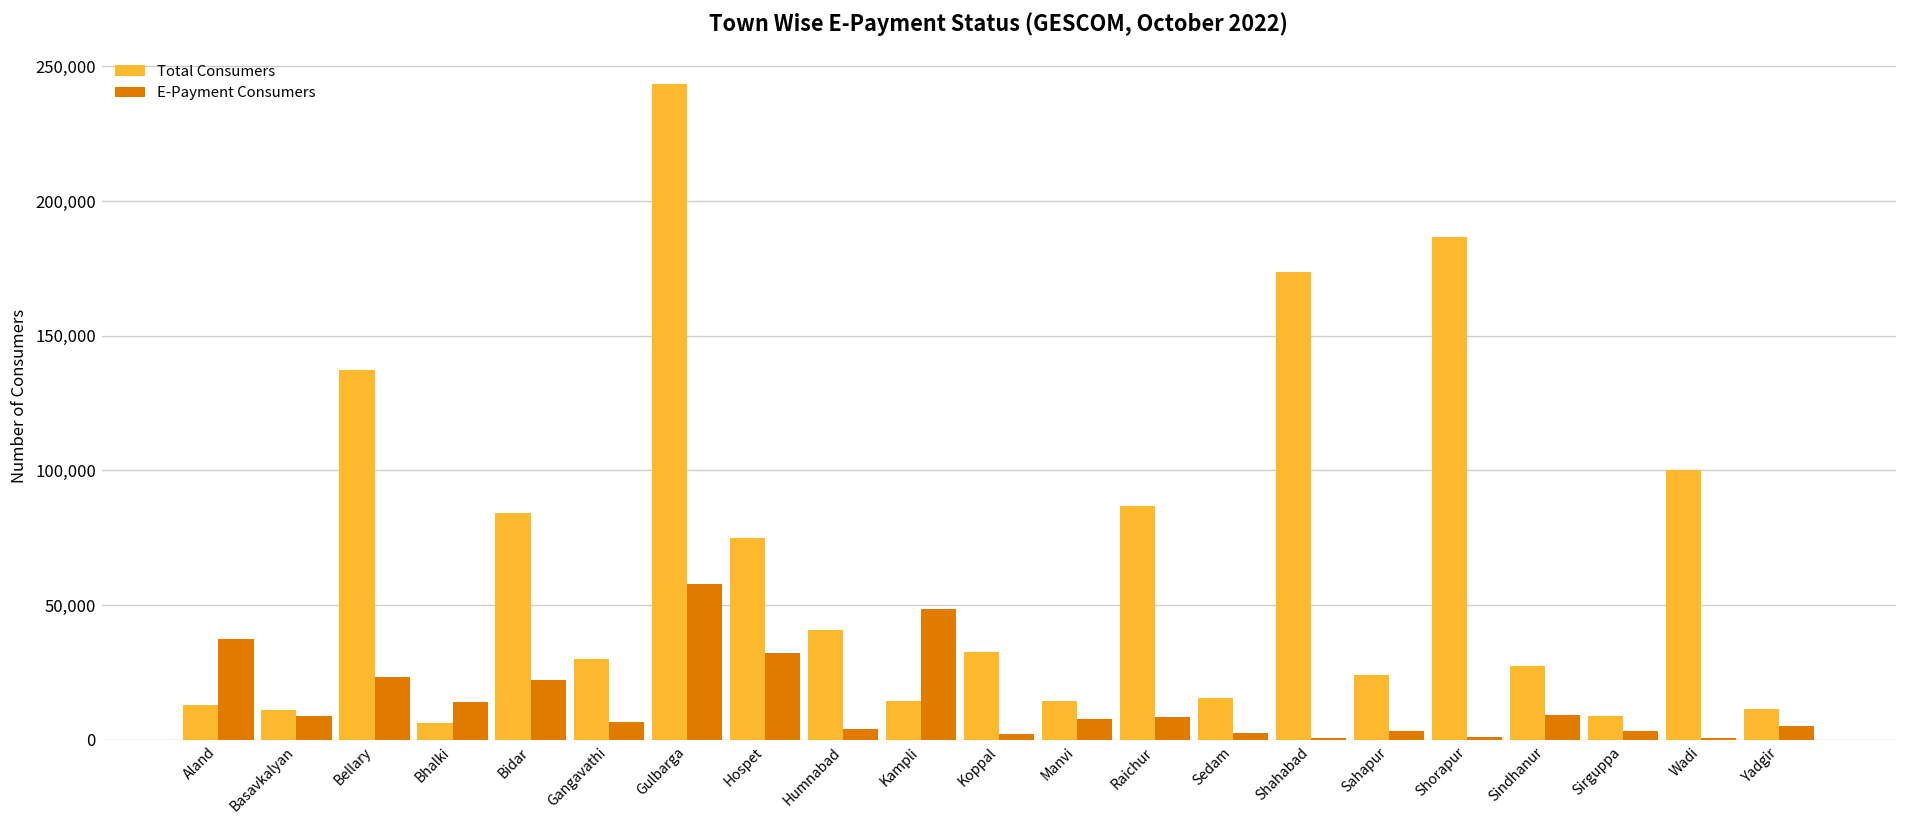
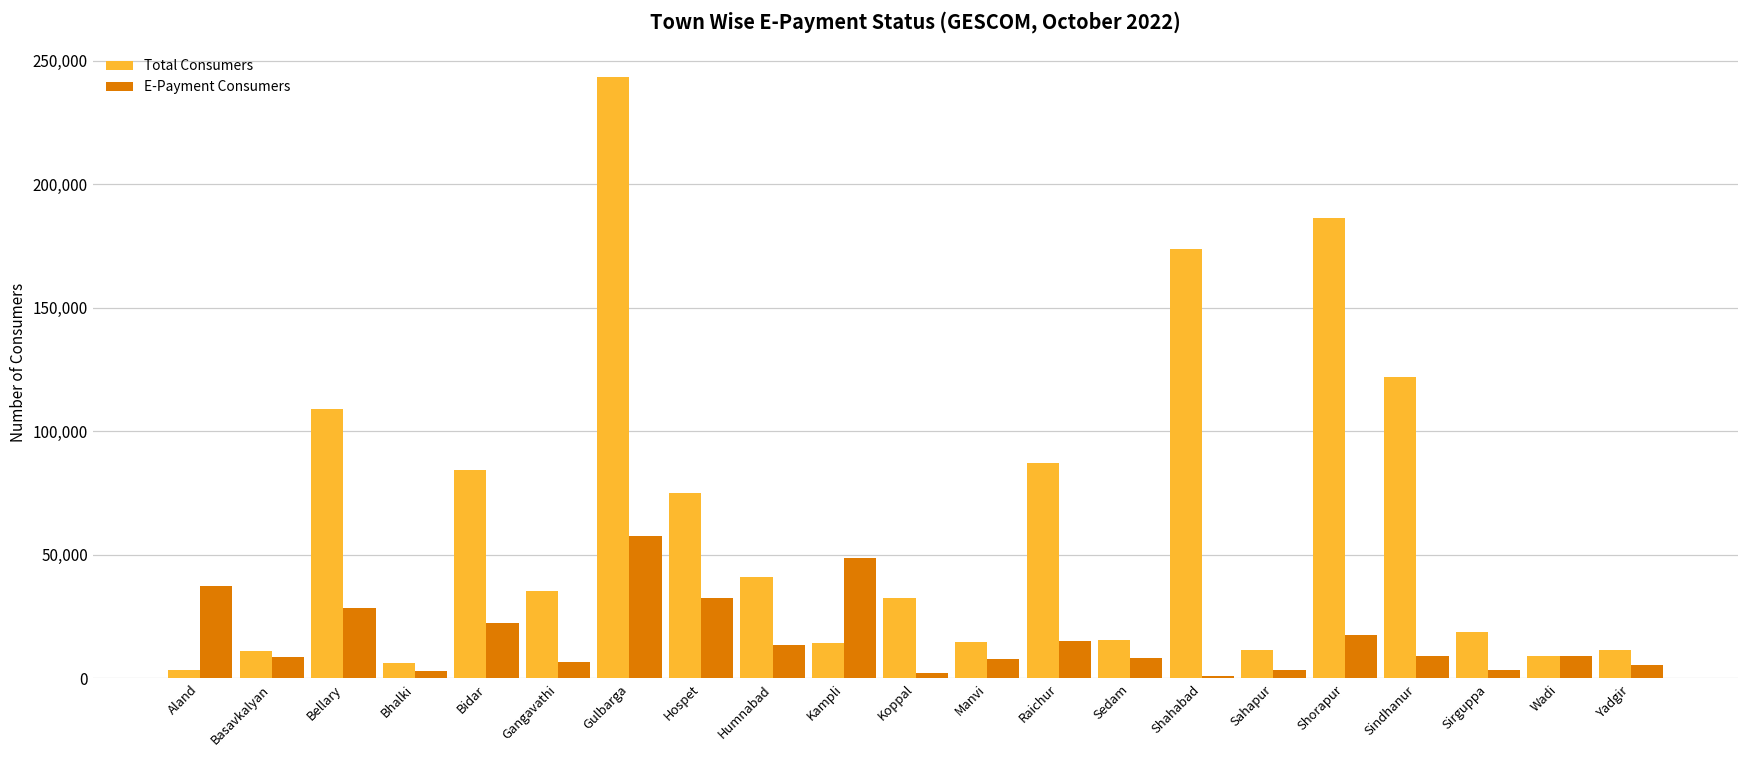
Total Consumers, Aland: 13,000 -> 3,000
Total Consumers, Bellary: 137,000 -> 109,000
E-Payment Consumers, Bellary: 23,000 -> 28,000
E-Payment Consumers, Bhalki: 14,000 -> 3,000
Total Consumers, Gangavathi: 30,000 -> 35,000
E-Payment Consumers, Humnabad: 4,000 -> 13,000
E-Payment Consumers, Raichur: 9,000 -> 15,000
E-Payment Consumers, Sedam: 2,000 -> 8,000
Total Consumers, Sahapur: 24,000 -> 12,000
E-Payment Consumers, Shorapur: 1,000 -> 18,000
Total Consumers, Sindhanur: 28,000 -> 122,000
Total Consumers, Sirguppa: 9,000 -> 19,000
Total Consumers, Wadi: 100,000 -> 9,000
E-Payment Consumers, Wadi: 1,000 -> 9,000
